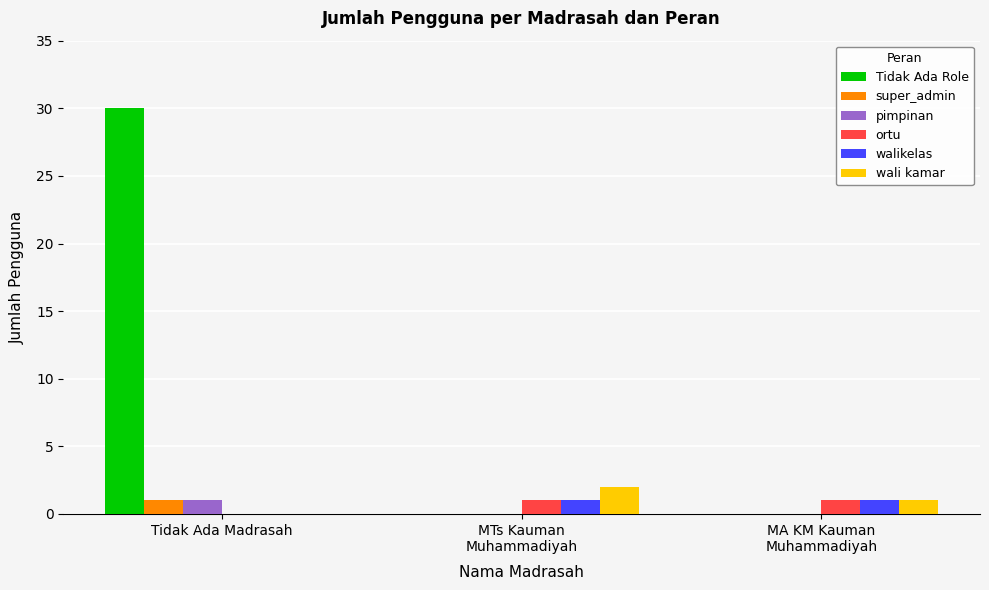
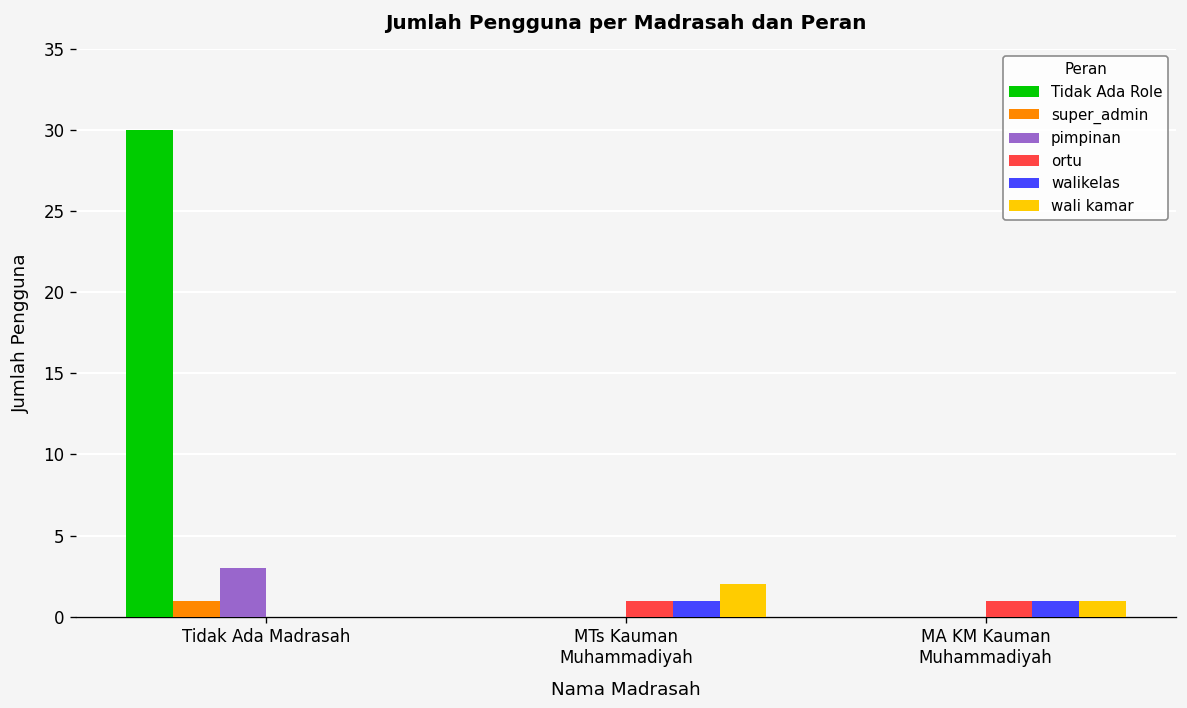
pimpinan, Tidak Ada Madrasah: 1 -> 3
